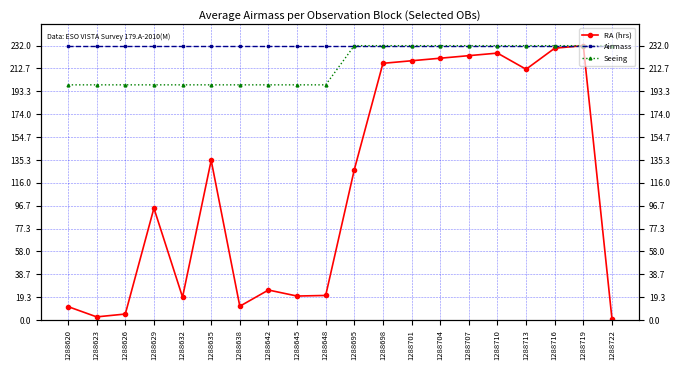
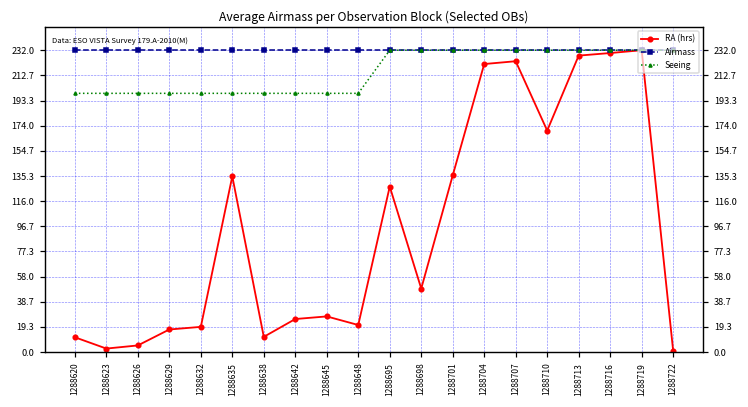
RA (hrs), 1288629: 95 -> 17
RA (hrs), 1288645: 20 -> 27
RA (hrs), 1288698: 217 -> 49
RA (hrs), 1288701: 219 -> 136
RA (hrs), 1288710: 226 -> 170
RA (hrs), 1288713: 212 -> 228
